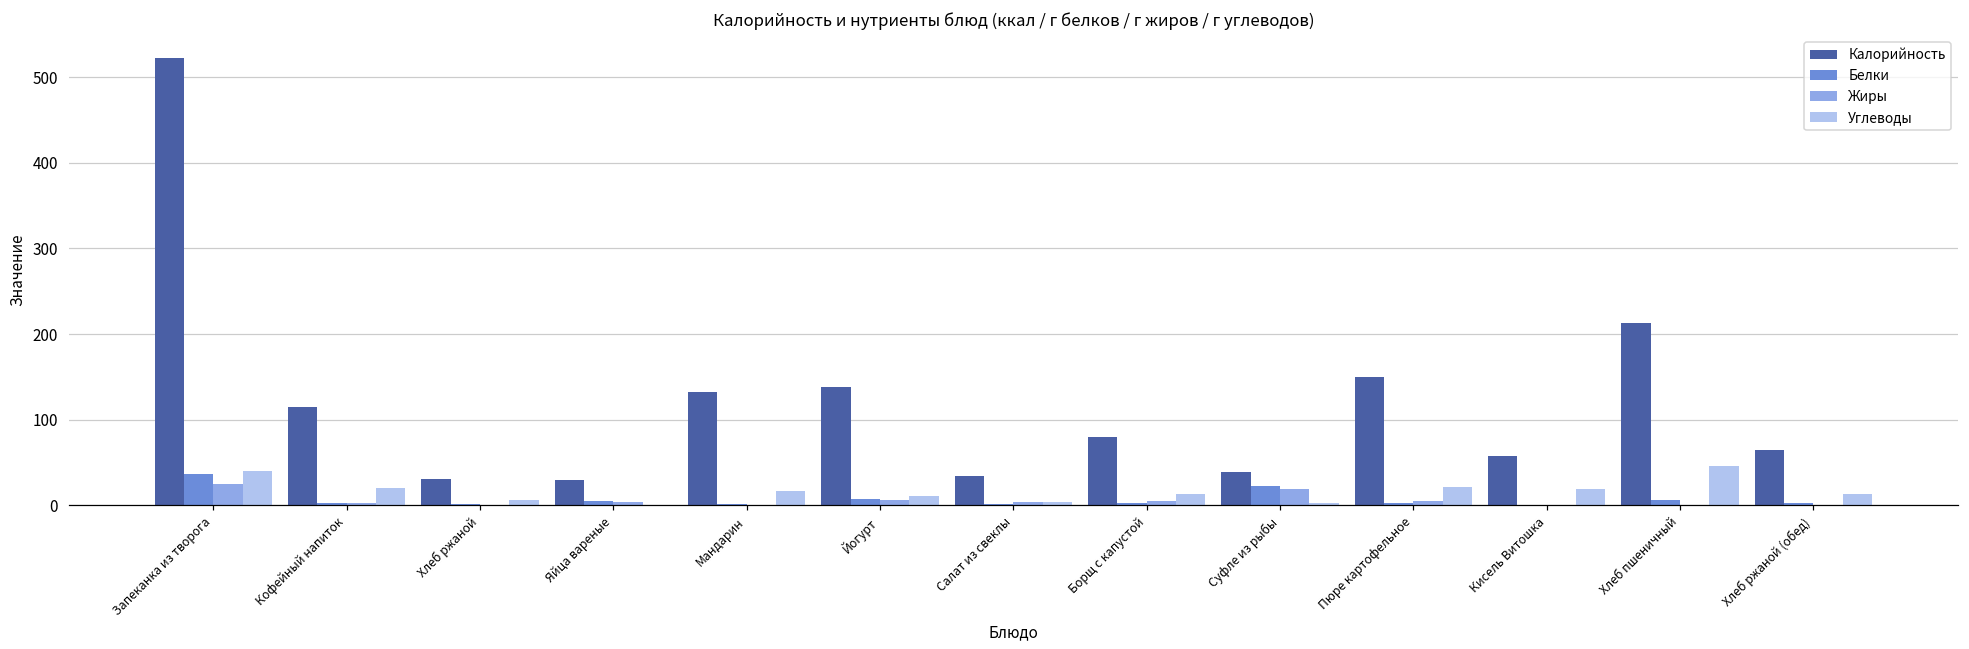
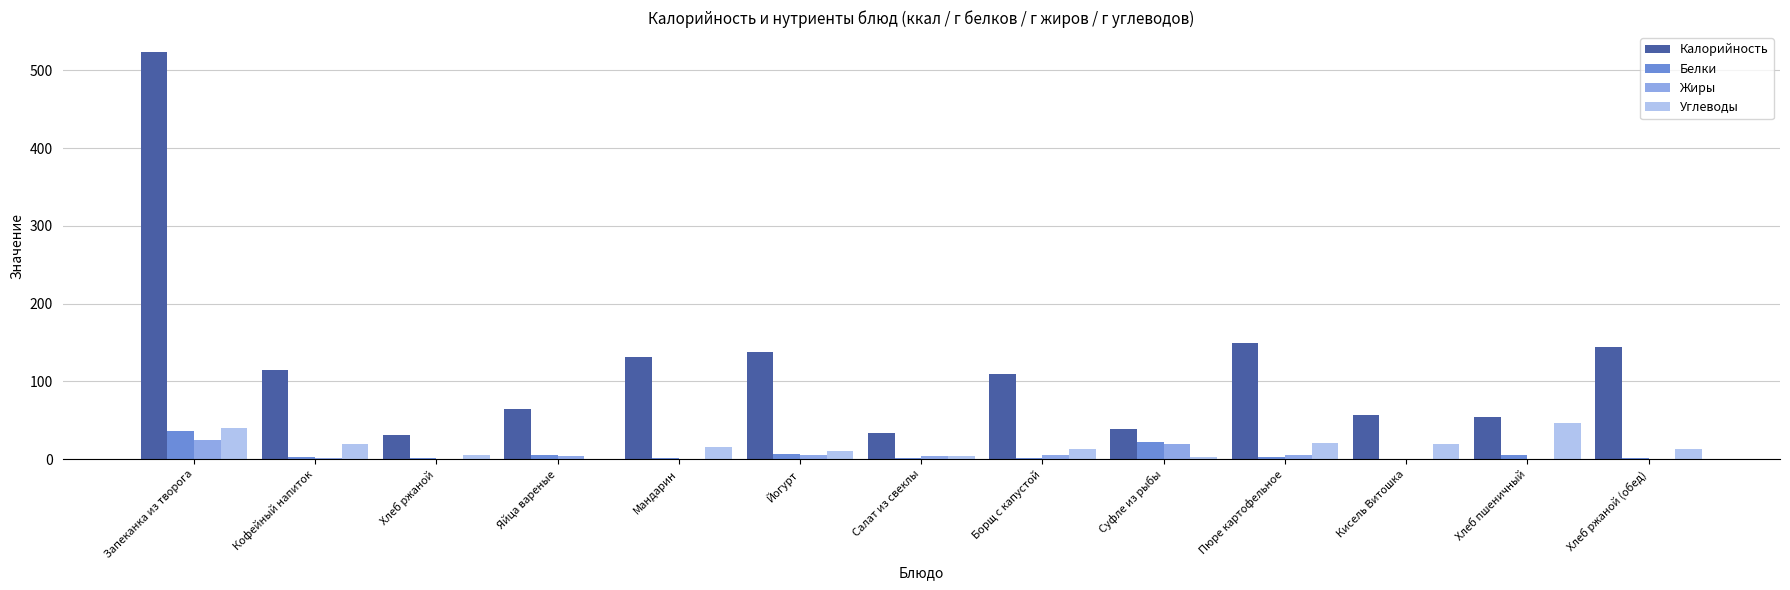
Калорийность, Яйца вареные: 30 -> 60
Калорийность, Борщ с капустой: 80 -> 110
Калорийность, Хлеб пшеничный: 210 -> 50
Калорийность, Хлеб ржаной (обед): 60 -> 140
